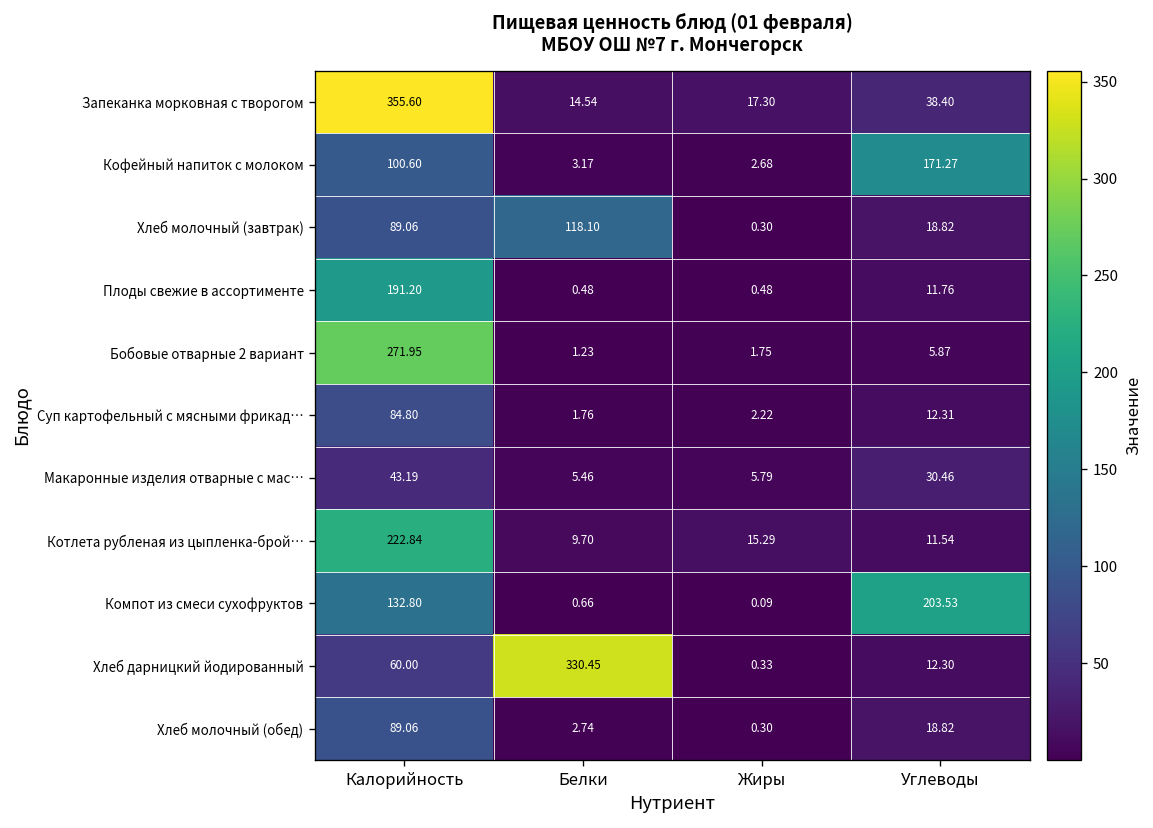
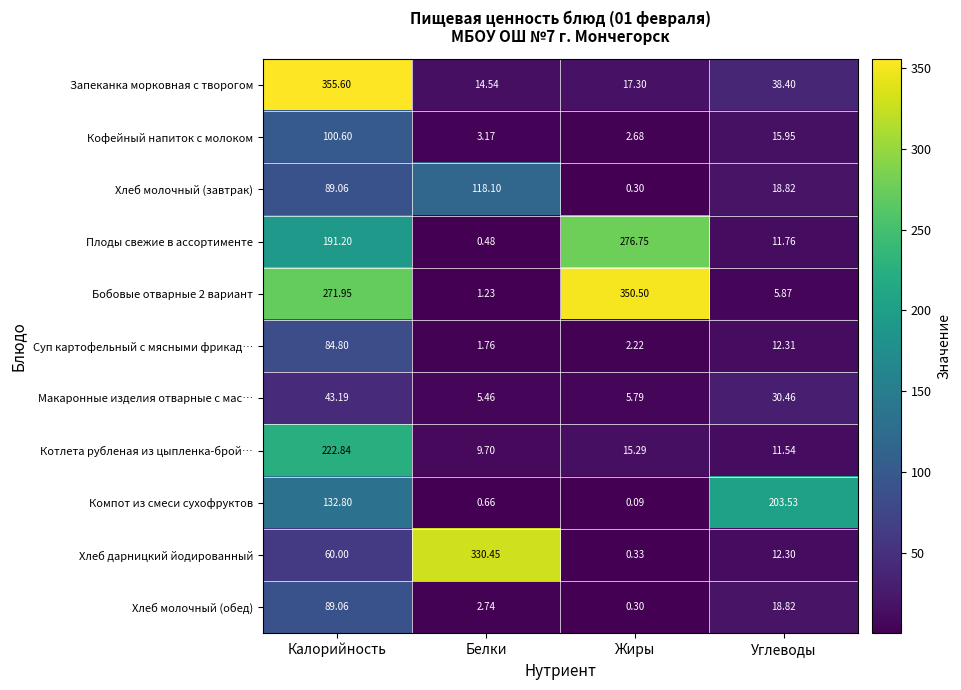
Кофейный напиток с молоком, Углеводы: 171.27 -> 15.95
Плоды свежие в ассортименте, Жиры: 0.48 -> 276.75
Бобовые отварные 2 вариант, Жиры: 1.75 -> 350.50
